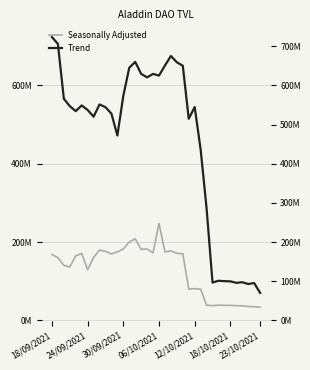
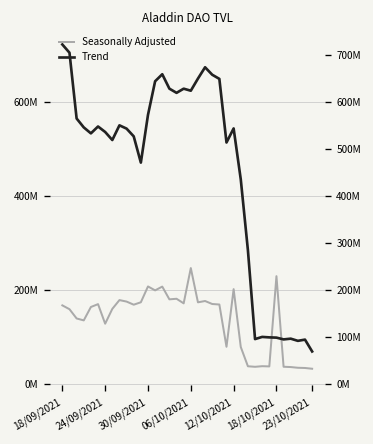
Seasonally Adjusted, 30/09/2021: 180000000 -> 210000000
Seasonally Adjusted, 12/10/2021: 80000000 -> 200000000
Seasonally Adjusted, 18/10/2021: 40000000 -> 230000000
